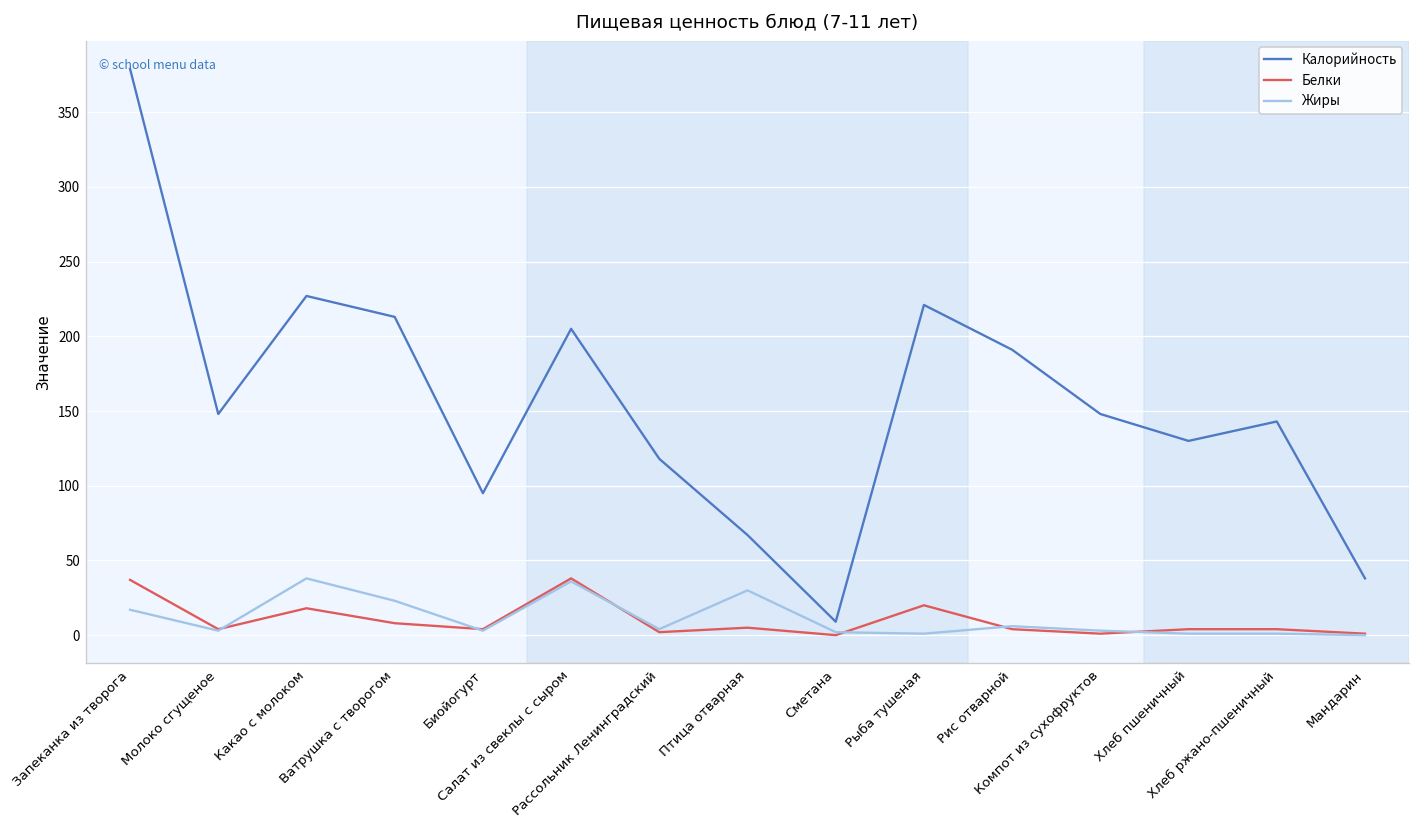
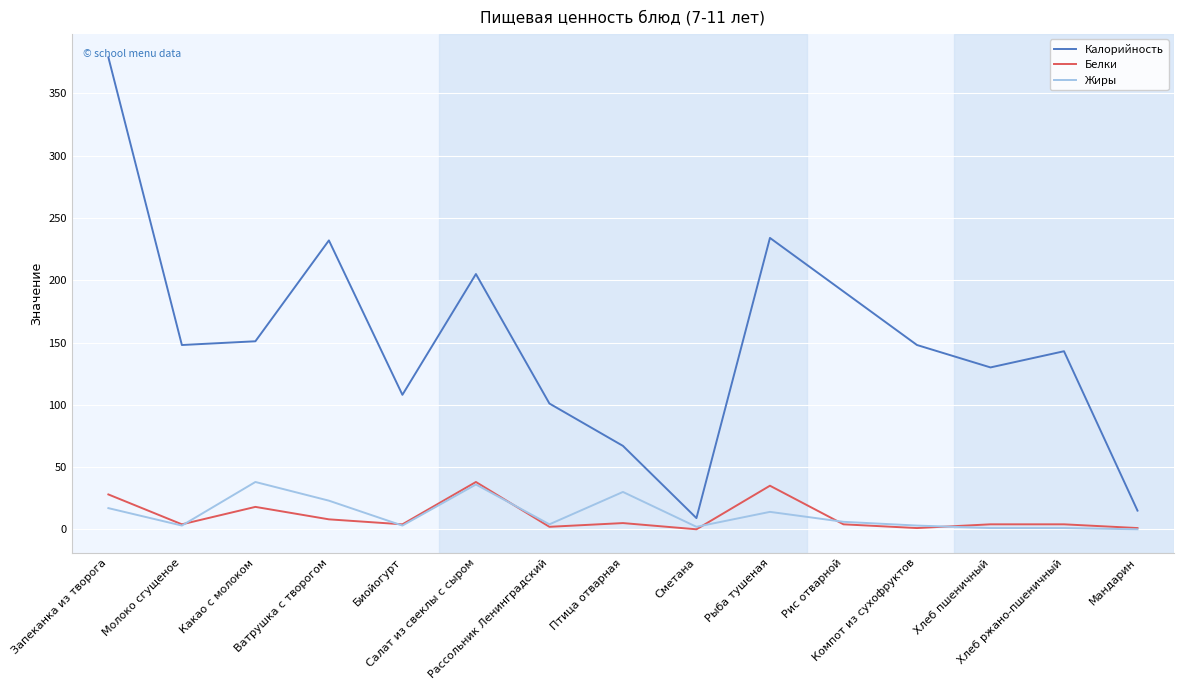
Белки, Запеканка из творога: 37 -> 28
Калорийность, Какао с молоком: 227 -> 151
Калорийность, Ватрушка с творогом: 213 -> 232
Калорийность, Биойогурт: 95 -> 108
Калорийность, Рассольник Ленинградский: 118 -> 101
Калорийность, Рыба тушеная: 221 -> 234
Белки, Рыба тушеная: 20 -> 35
Жиры, Рыба тушеная: 1 -> 14
Калорийность, Мандарин: 38 -> 15
